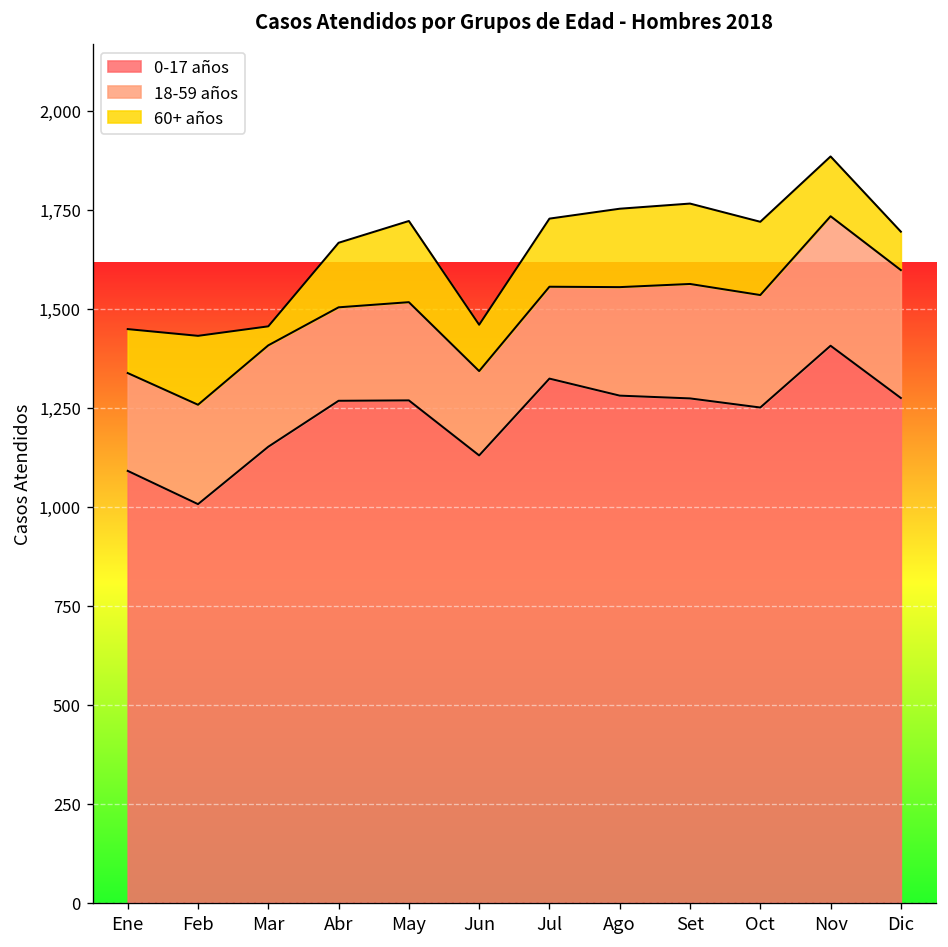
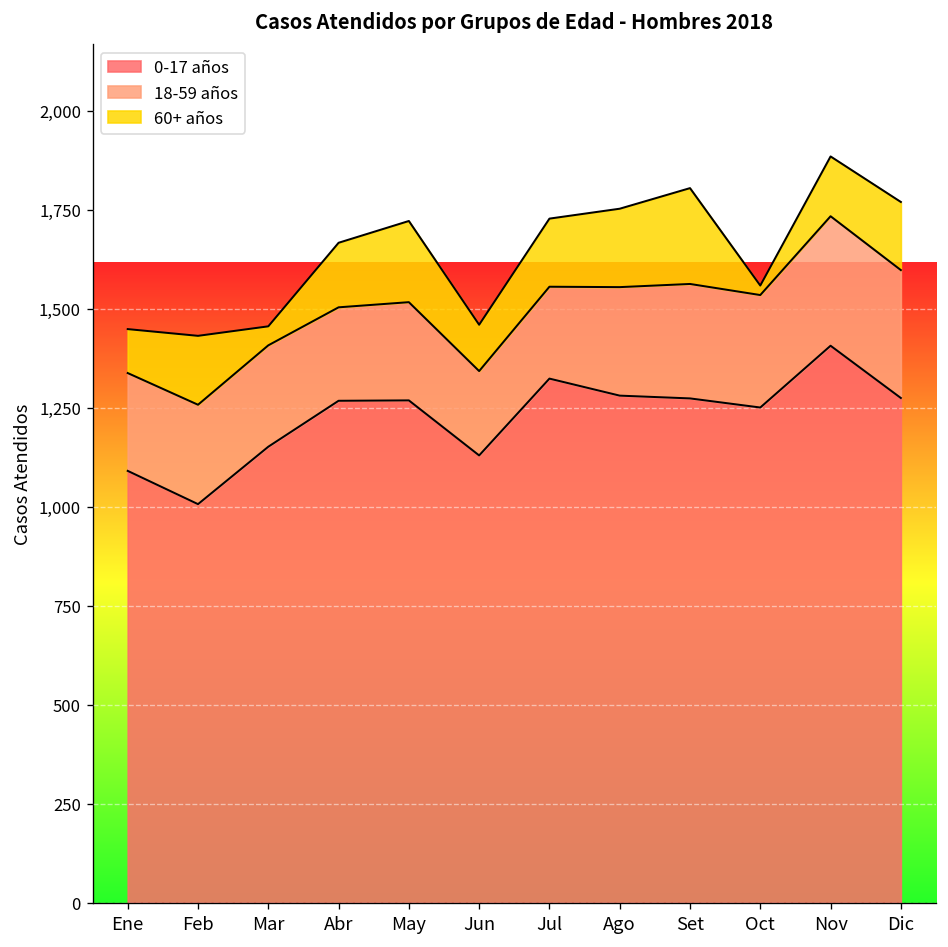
60+ años, Set: 200 -> 240
60+ años, Oct: 190 -> 20
60+ años, Dic: 100 -> 170
